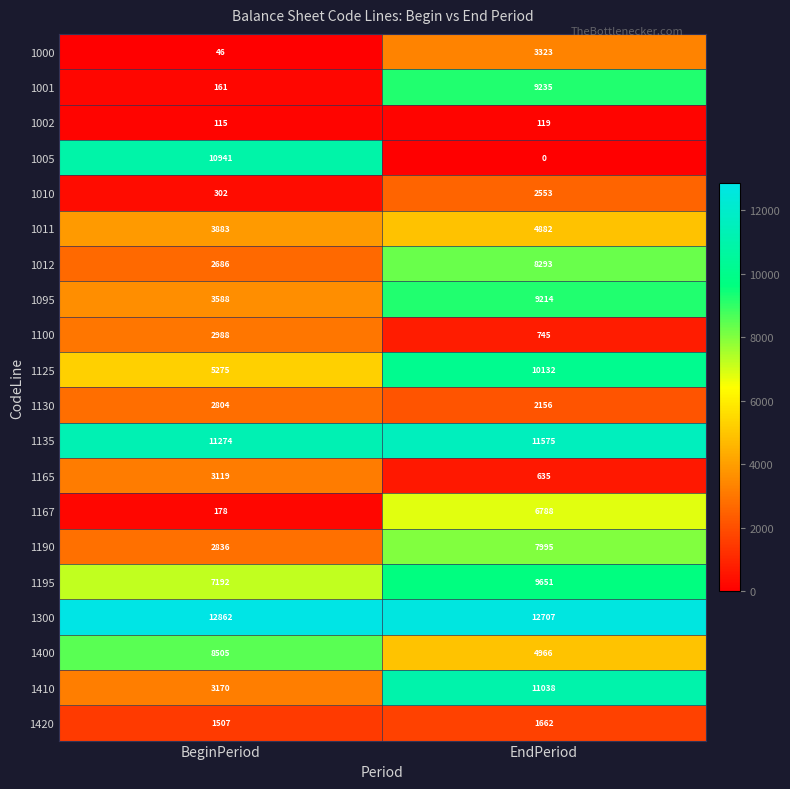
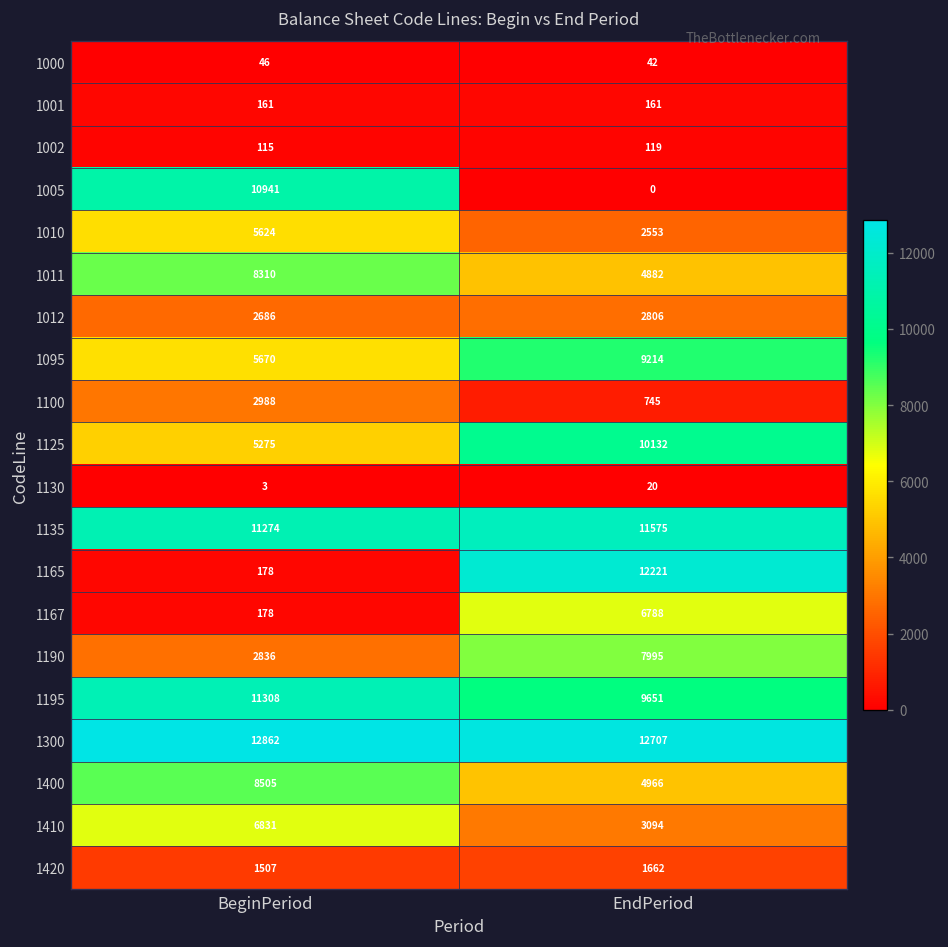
1000, EndPeriod: 3323 -> 42
1001, EndPeriod: 9235 -> 161
1010, BeginPeriod: 302 -> 5624
1011, BeginPeriod: 3883 -> 8310
1012, EndPeriod: 8293 -> 2806
1095, BeginPeriod: 3588 -> 5670
1130, BeginPeriod: 2804 -> 3
1130, EndPeriod: 2156 -> 20
1165, BeginPeriod: 3119 -> 178
1165, EndPeriod: 635 -> 12221
1195, BeginPeriod: 7192 -> 11308
1410, BeginPeriod: 3170 -> 6831
1410, EndPeriod: 11038 -> 3094
